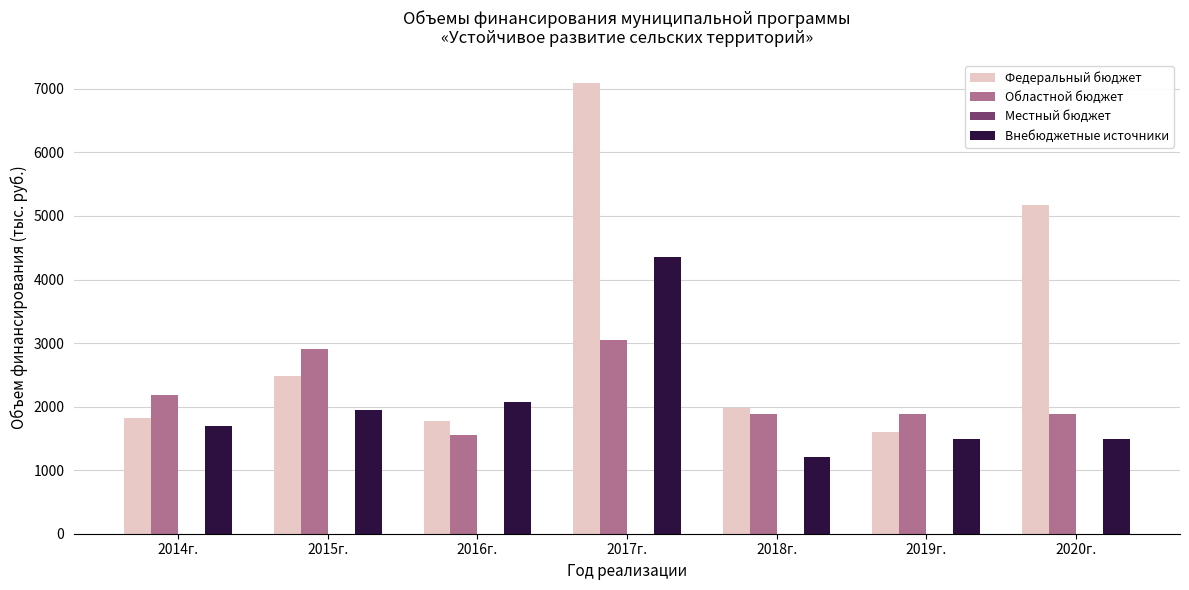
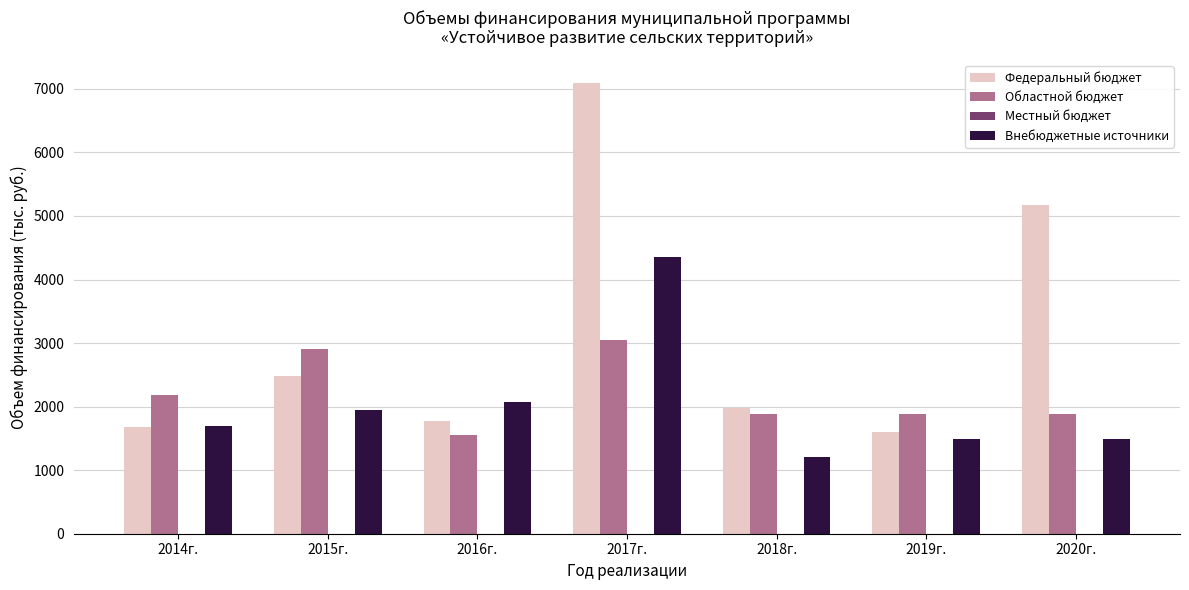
Федеральный бюджет, 2014г.: 1800 -> 1700
